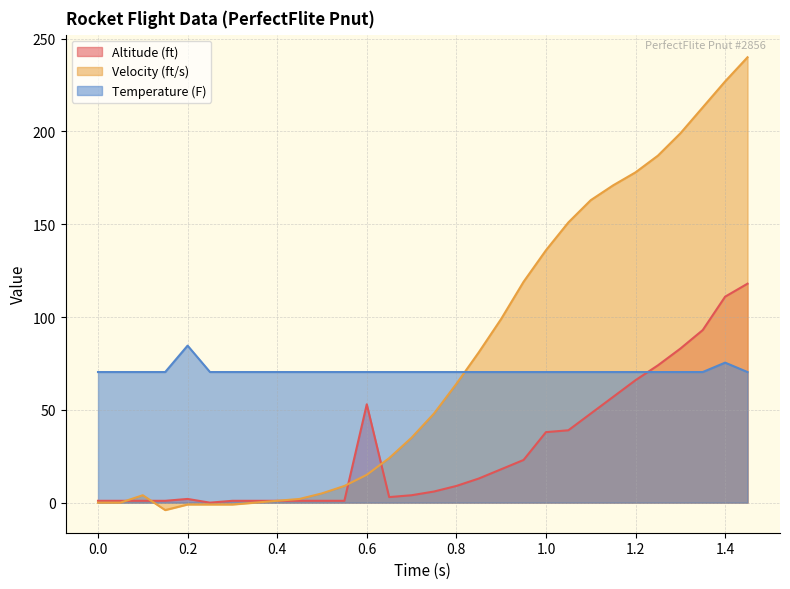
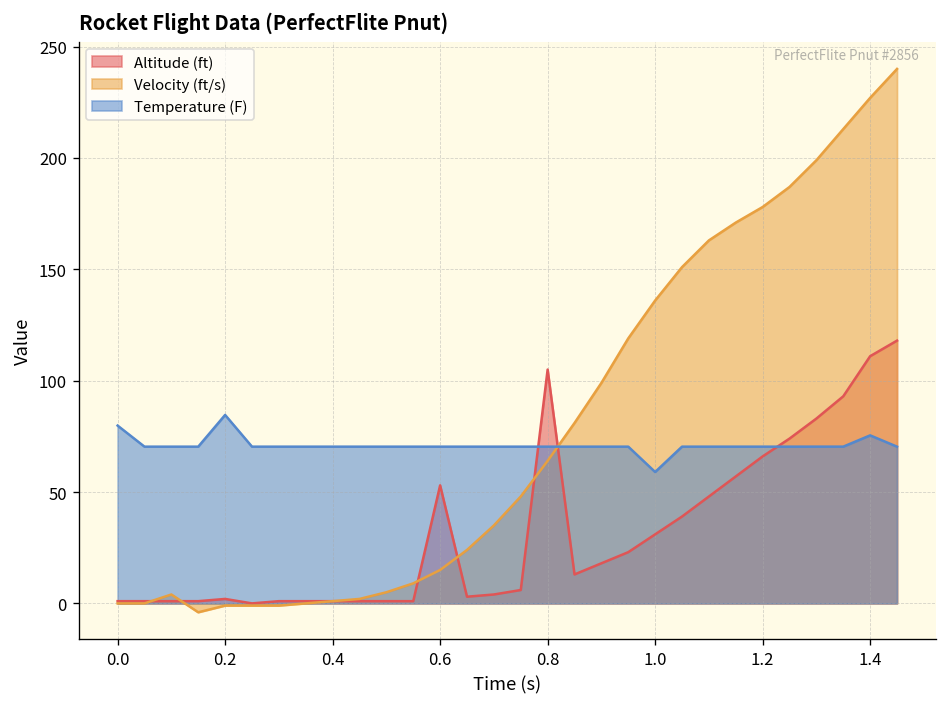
Temperature (F), 0.0: 70 -> 80
Altitude (ft), 0.8: 9 -> 105
Altitude (ft), 1.0: 38 -> 31
Temperature (F), 1.0: 70 -> 59
